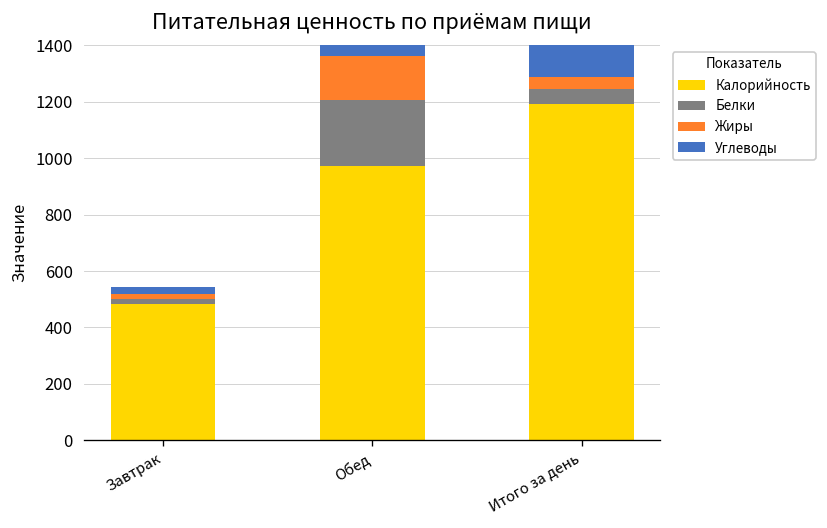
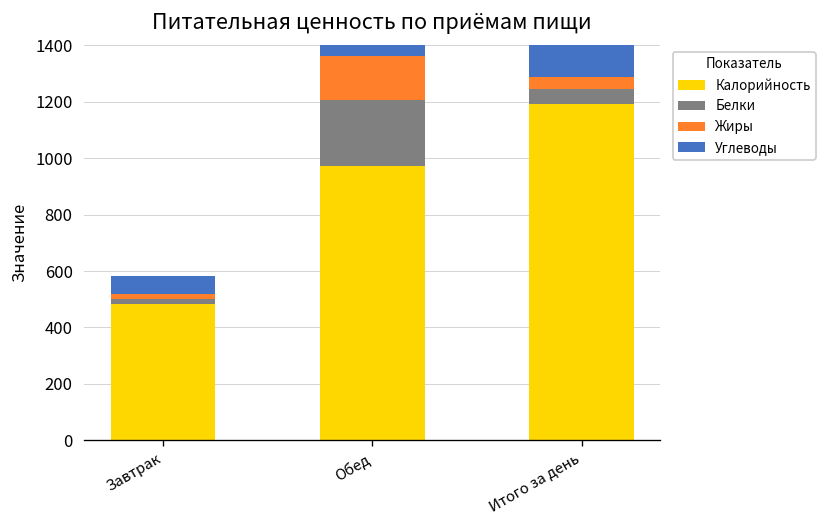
Углеводы, Завтрак: 30 -> 70
